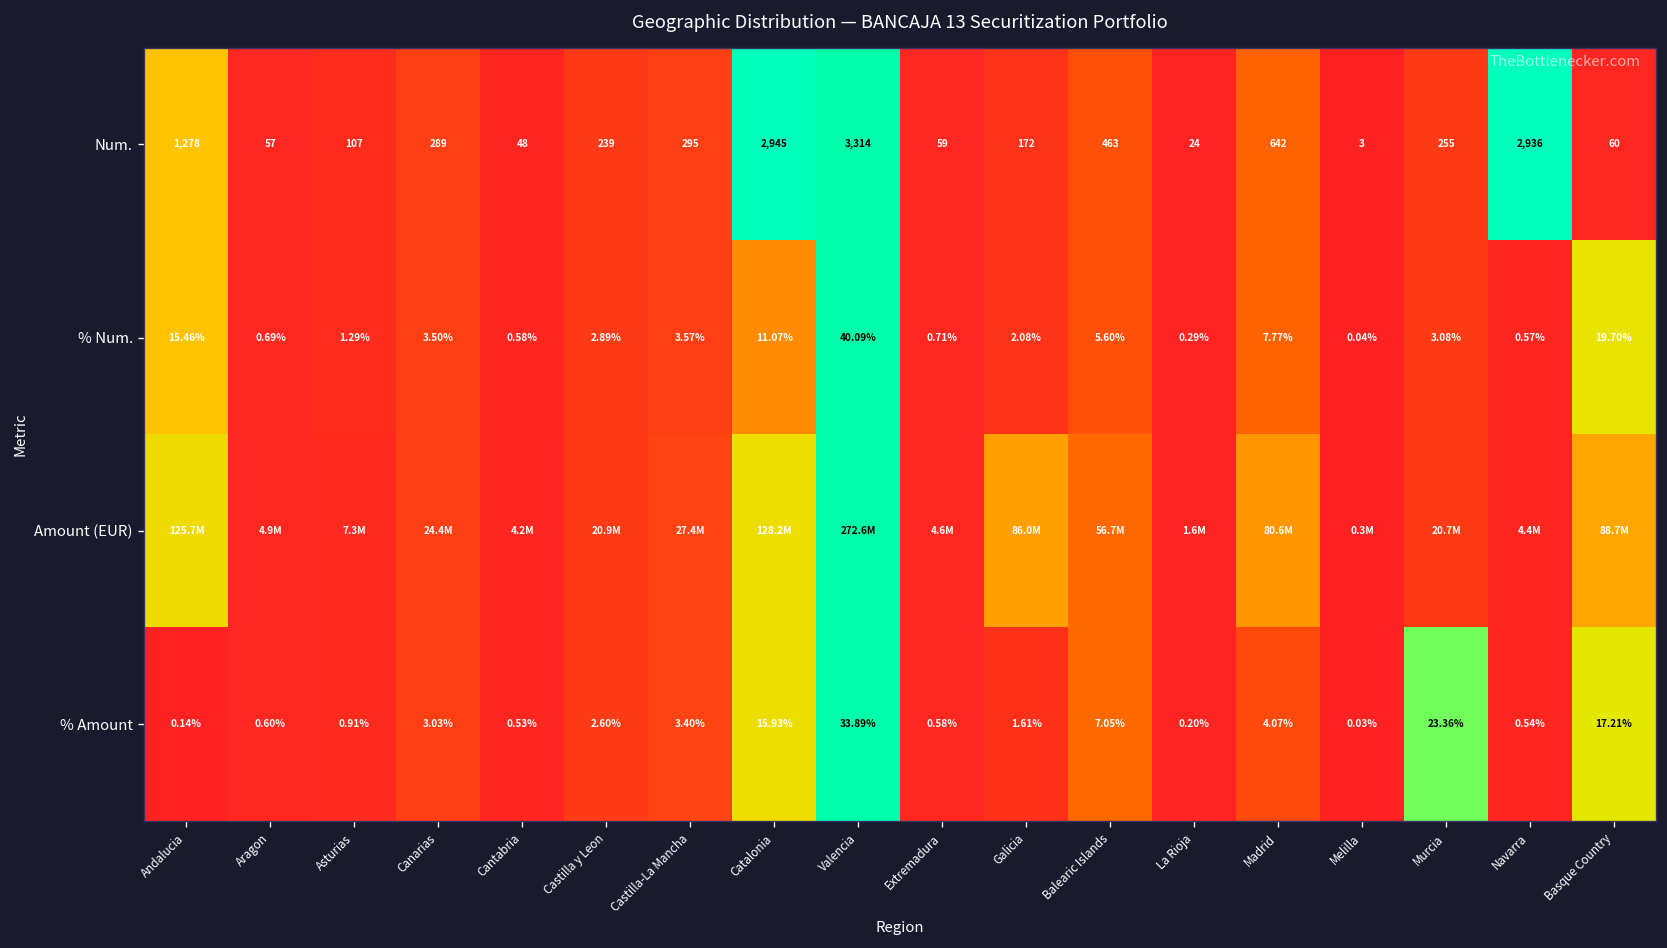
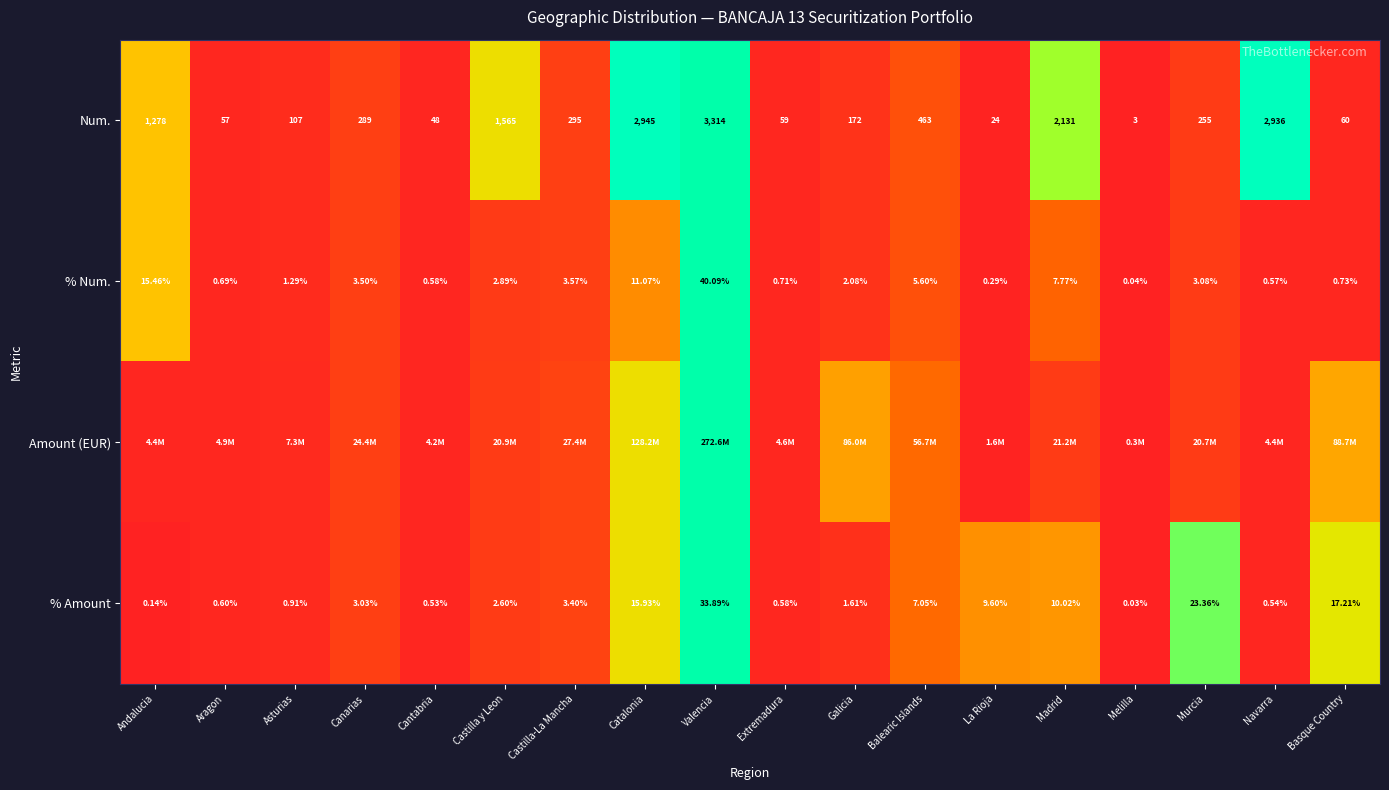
Num., Castilla y Leon: 239 -> 1,565
Num., Madrid: 642 -> 2,131
% Num., Basque Country: 19.70% -> 0.73%
Amount (EUR), Andalucia: 125.7M -> 4.4M
Amount (EUR), Madrid: 80.6M -> 21.2M
% Amount, La Rioja: 0.20% -> 9.60%
% Amount, Madrid: 4.07% -> 10.02%
